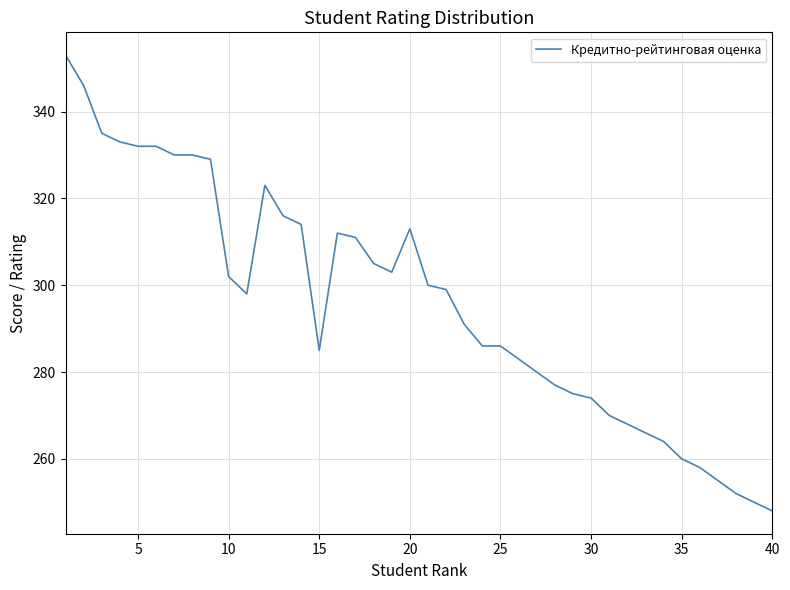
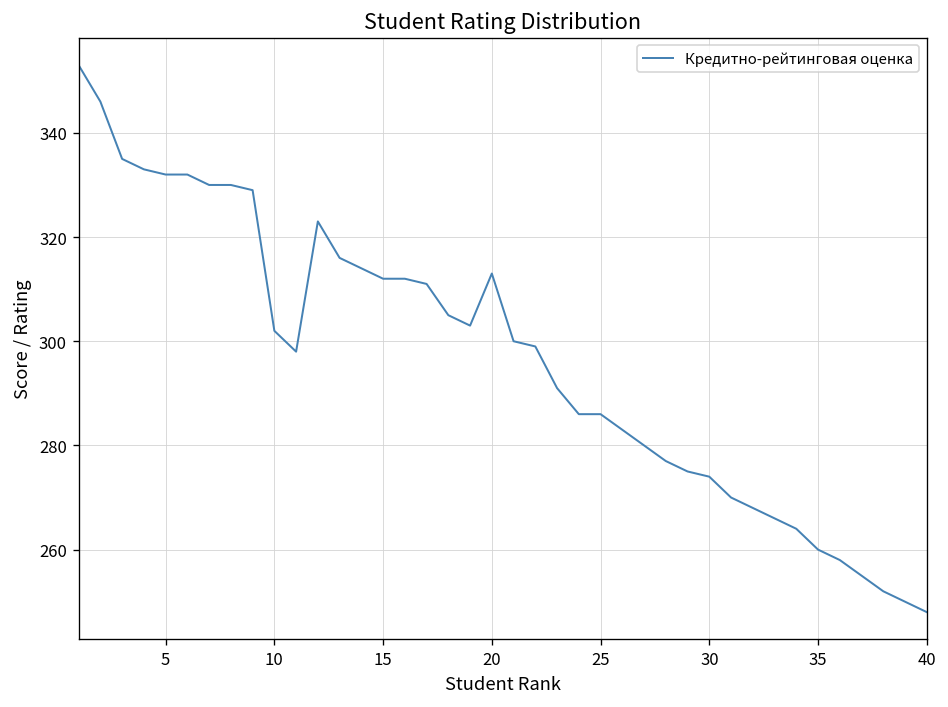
15: 285 -> 312
